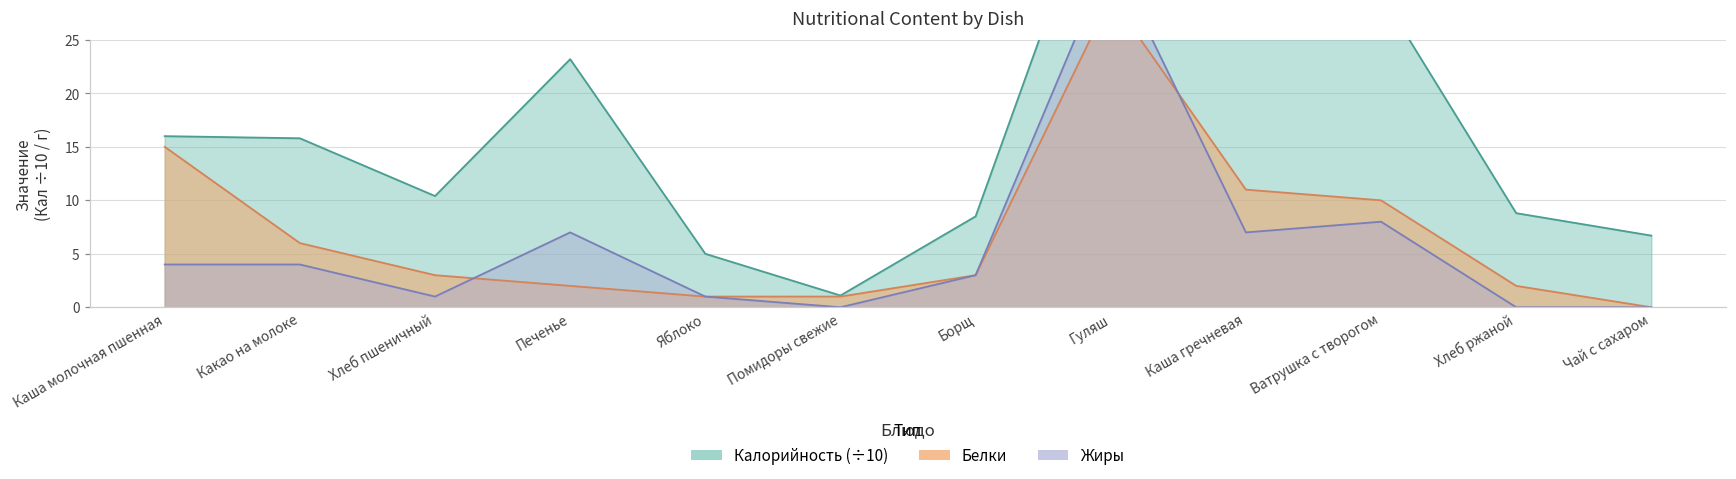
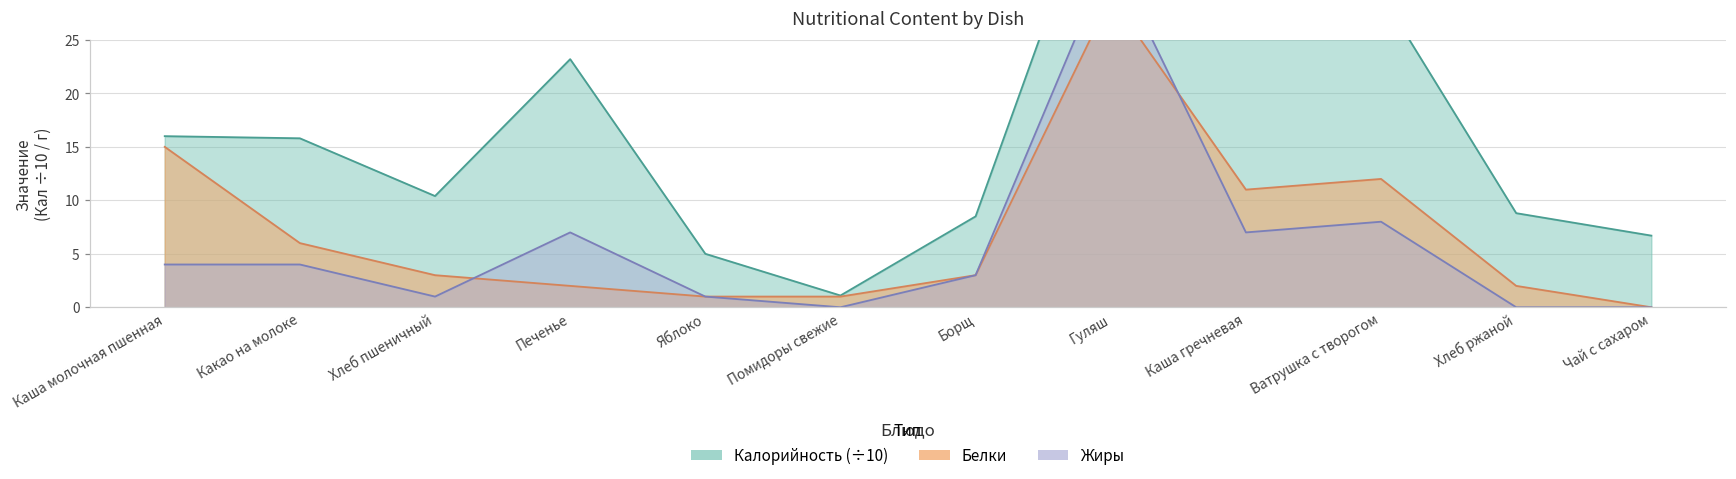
Белки, Ватрушка с творогом: 10 -> 12
